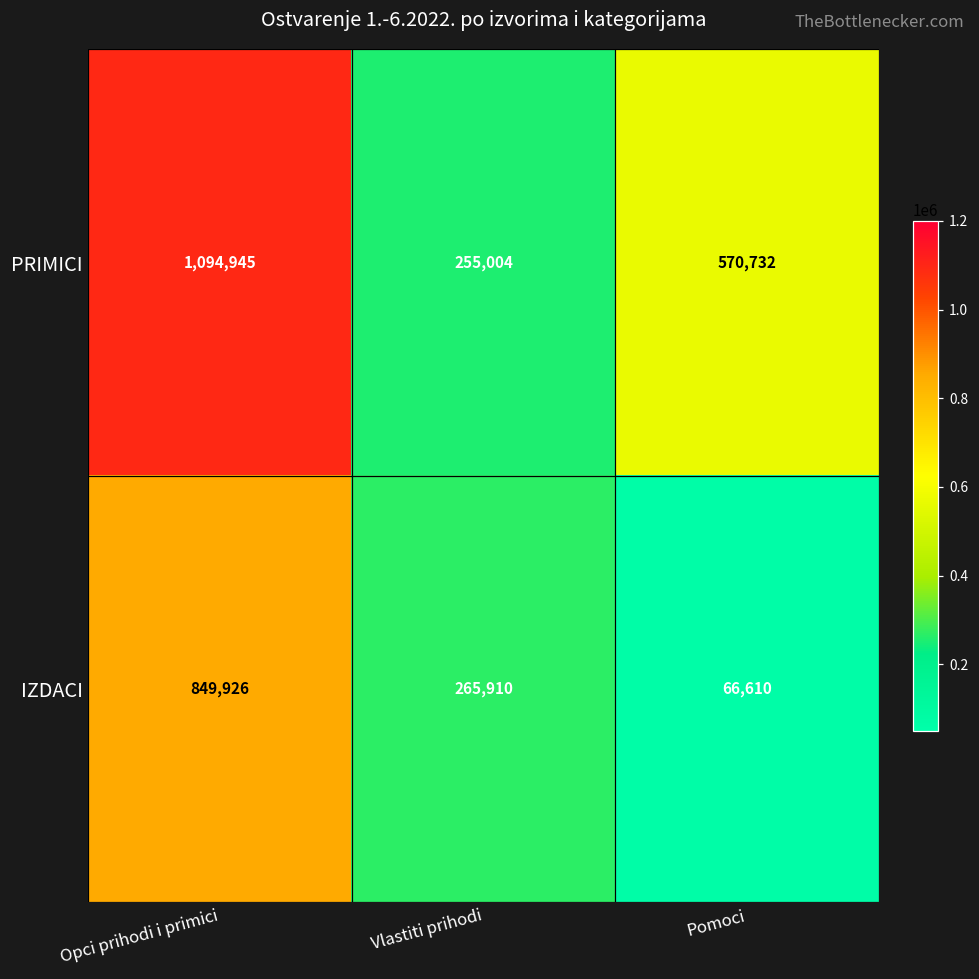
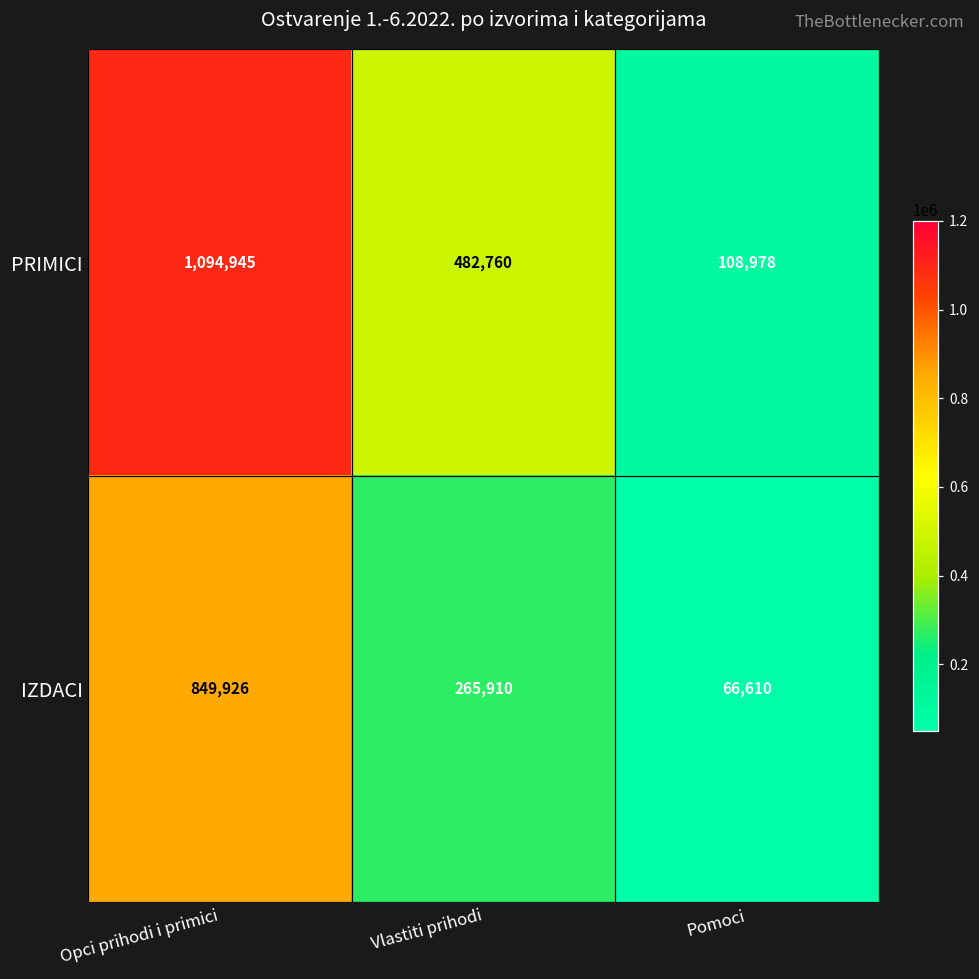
PRIMICI, Vlastiti prihodi: 255,004 -> 482,760
PRIMICI, Pomoci: 570,732 -> 108,978
